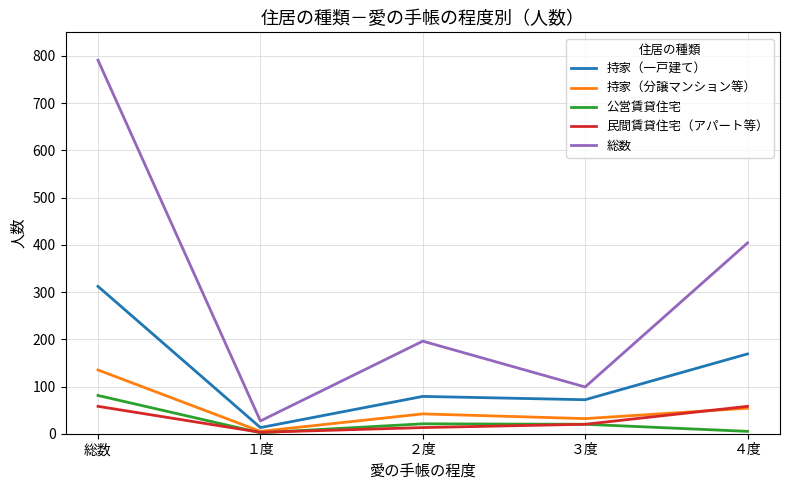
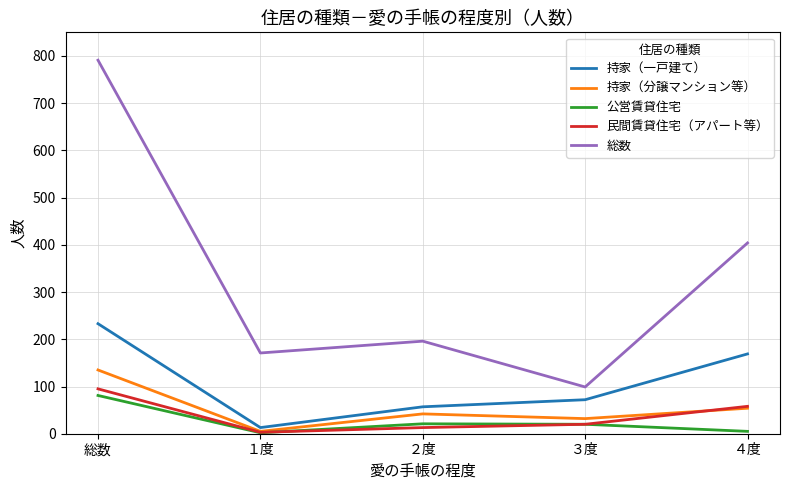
持家（一戸建て）, 総数: 310 -> 230
民間賃貸住宅（アパート等）, 総数: 60 -> 100
総数, １度: 30 -> 170
持家（一戸建て）, ２度: 80 -> 60
